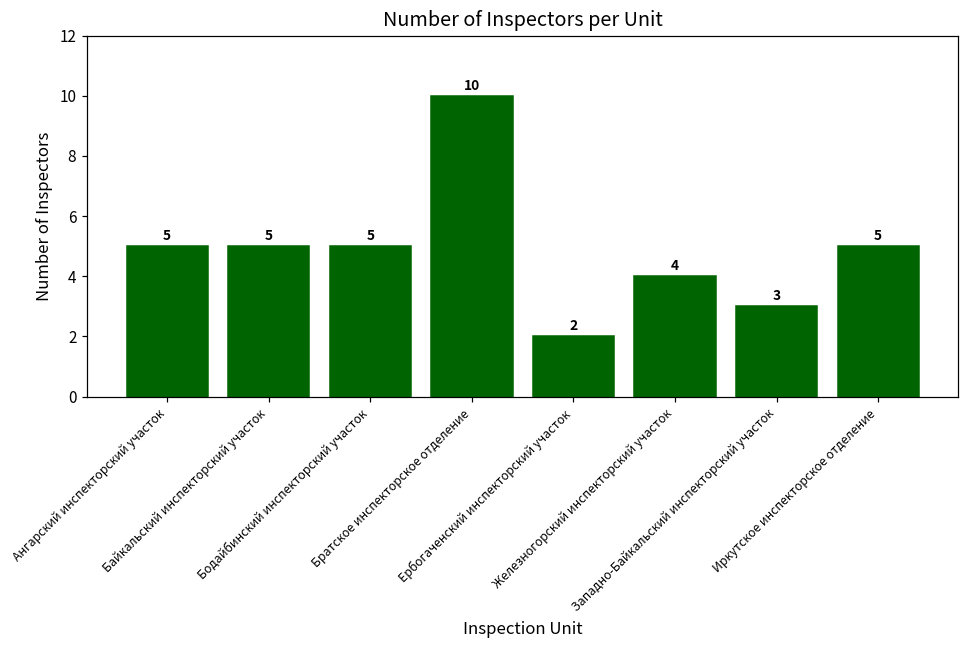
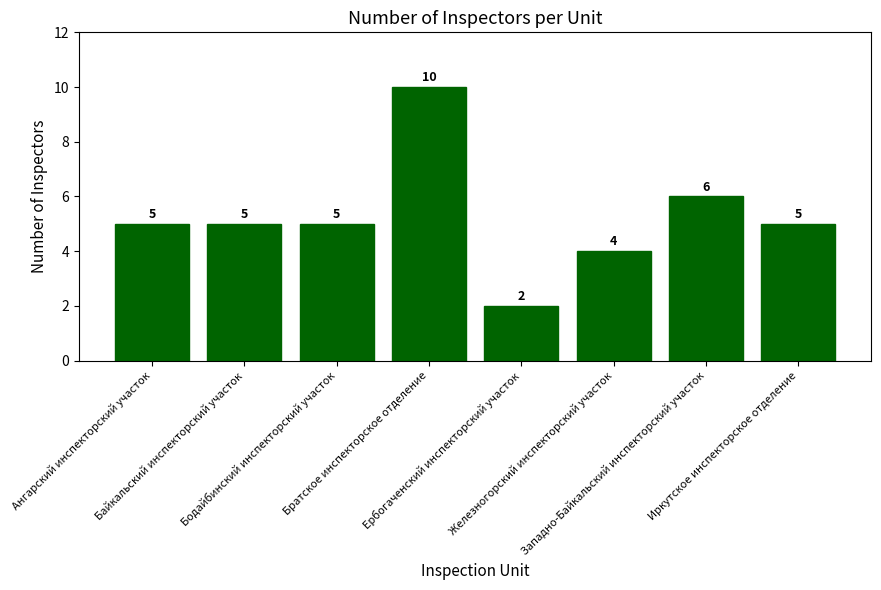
Западно-Байкальский инспекторский участок: 3 -> 6
